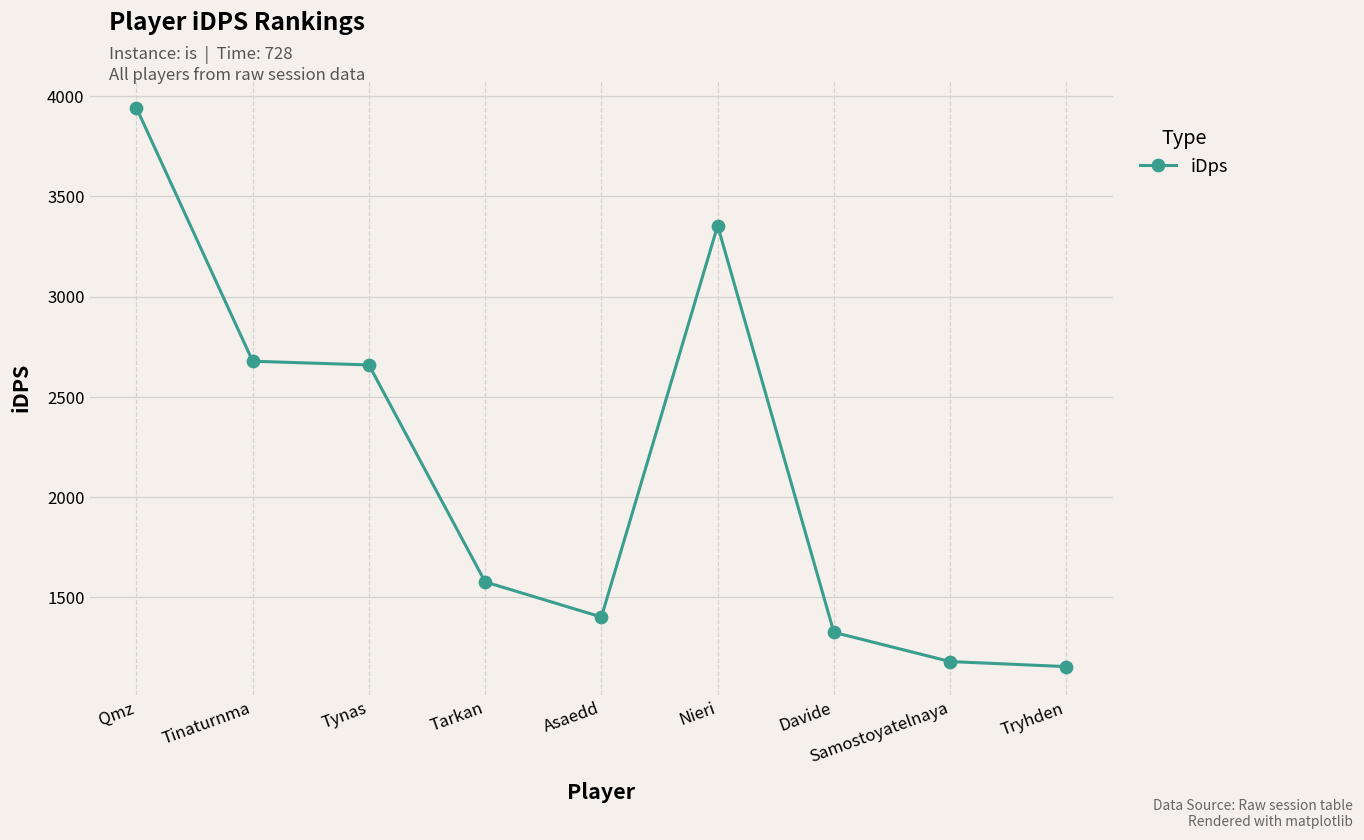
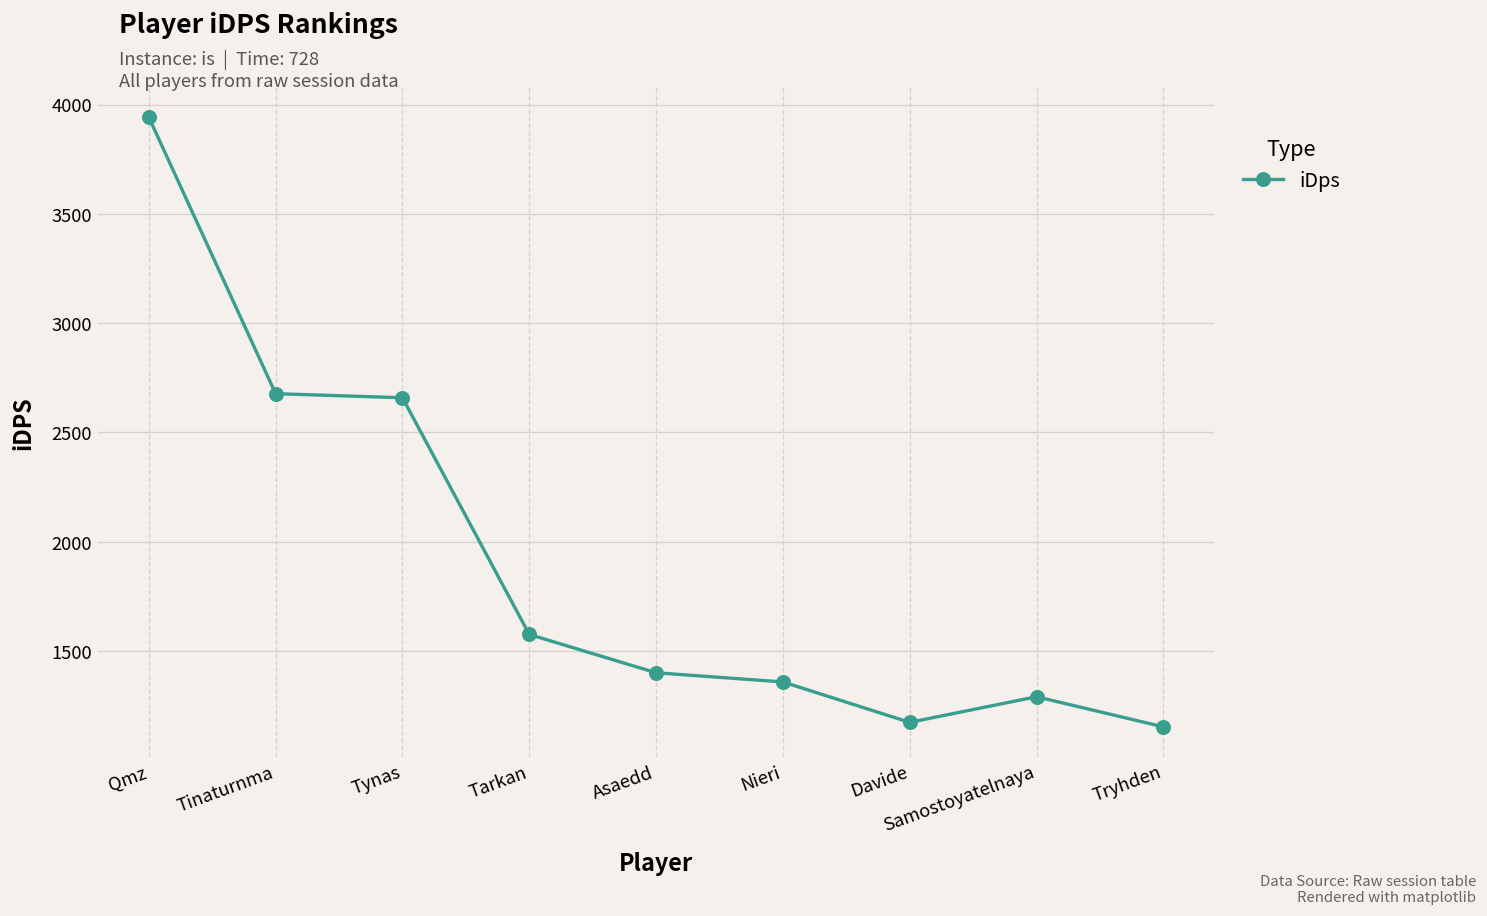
Nieri: 3350 -> 1360
Davide: 1320 -> 1170
Samostoyatelnaya: 1180 -> 1290
